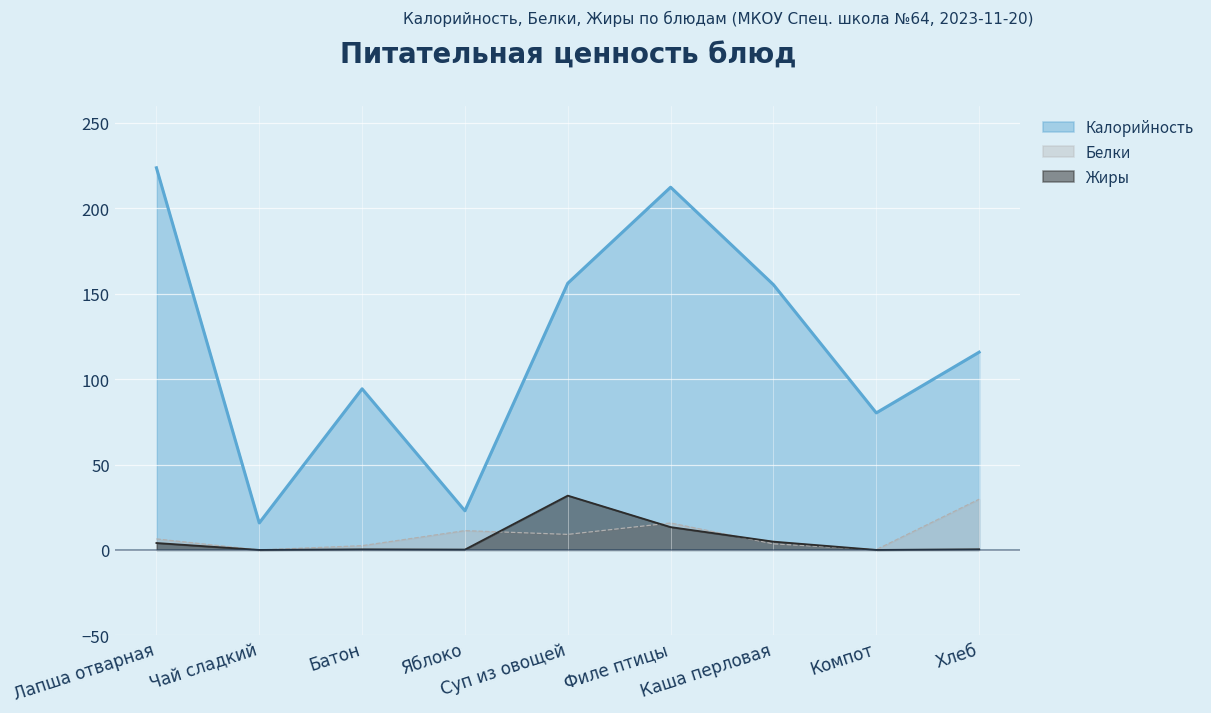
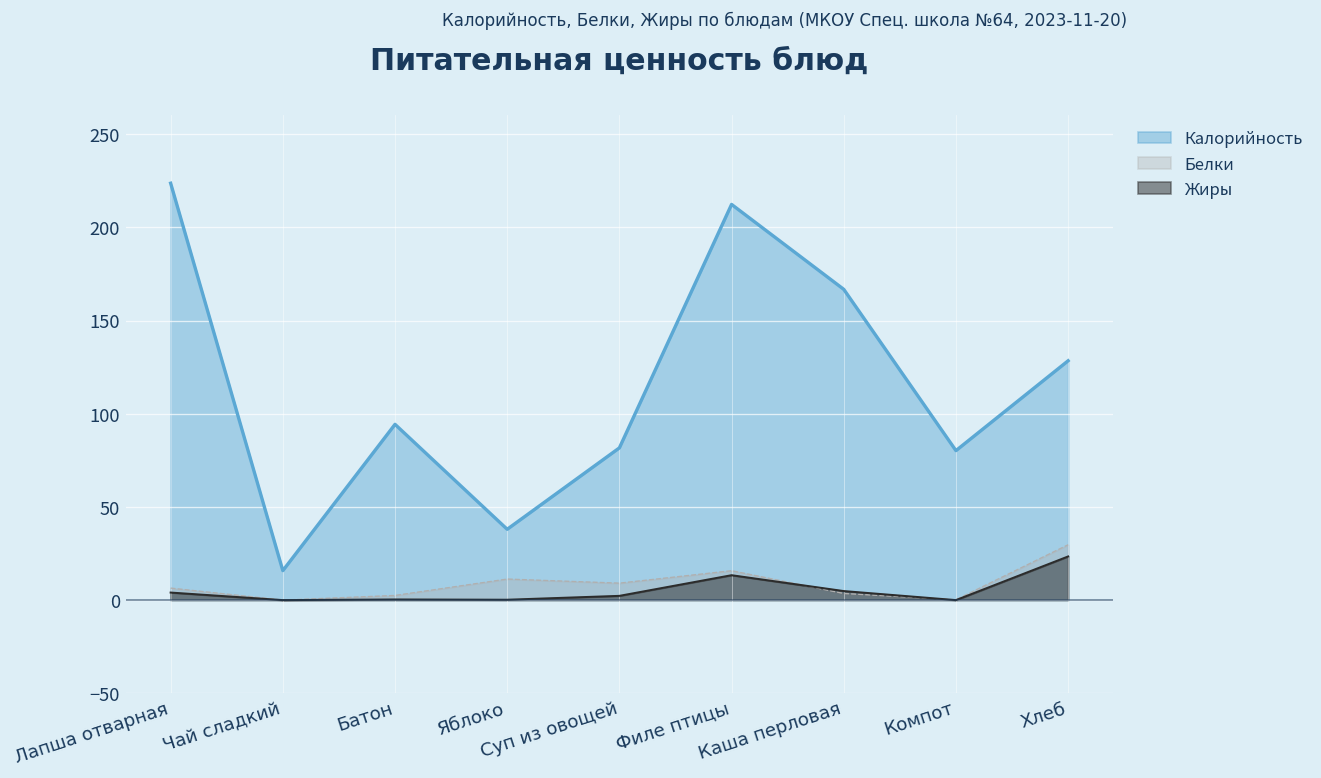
Калорийность, Яблоко: 23 -> 38
Калорийность, Суп из овощей: 156 -> 82
Жиры, Суп из овощей: 32 -> 2
Калорийность, Каша перловая: 155 -> 167
Калорийность, Хлеб: 116 -> 128
Жиры, Хлеб: 0 -> 23
